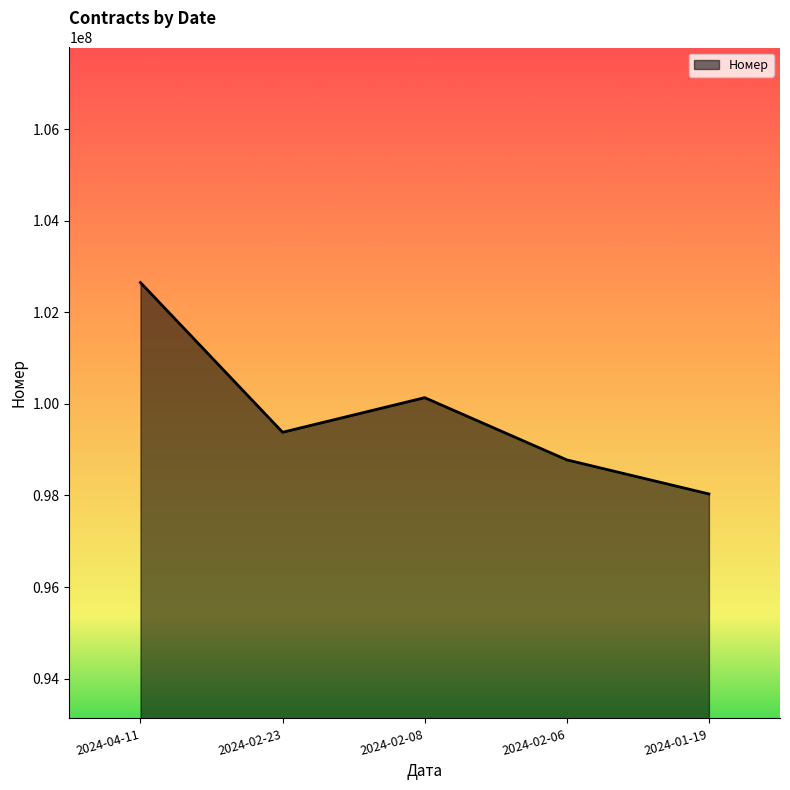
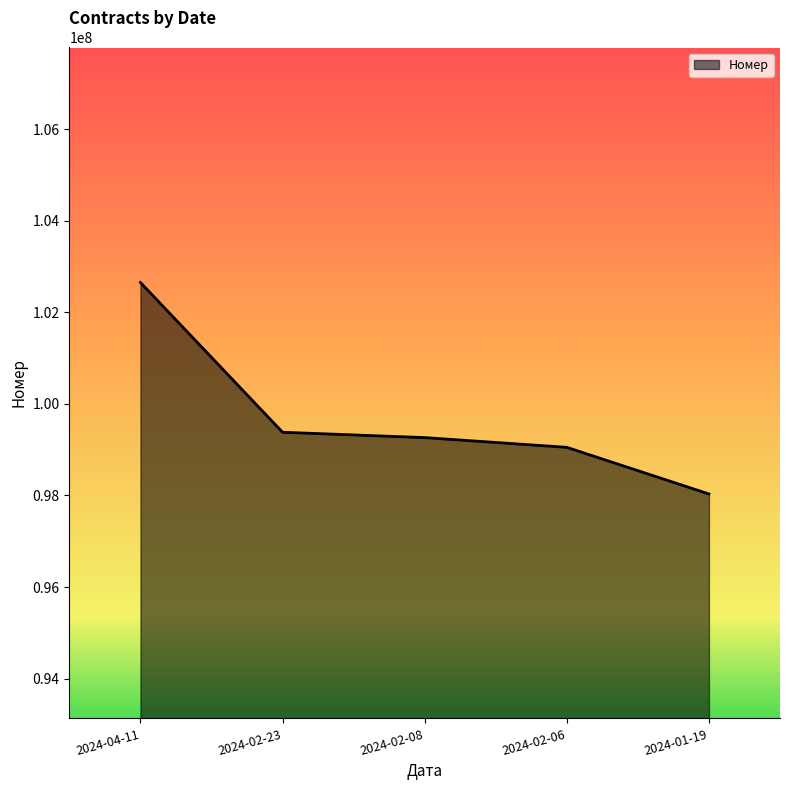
2024-02-08: 100100000 -> 99300000
2024-02-06: 98800000 -> 99100000
